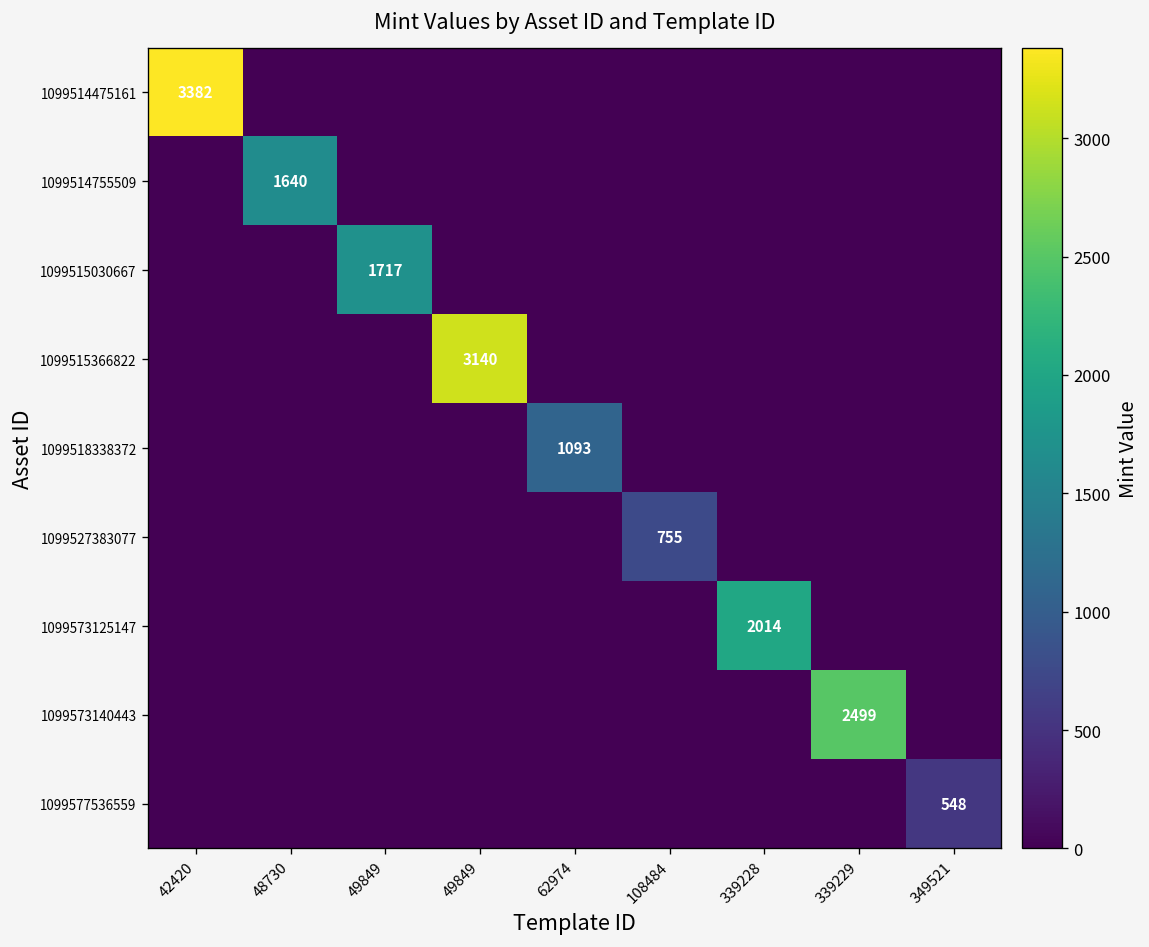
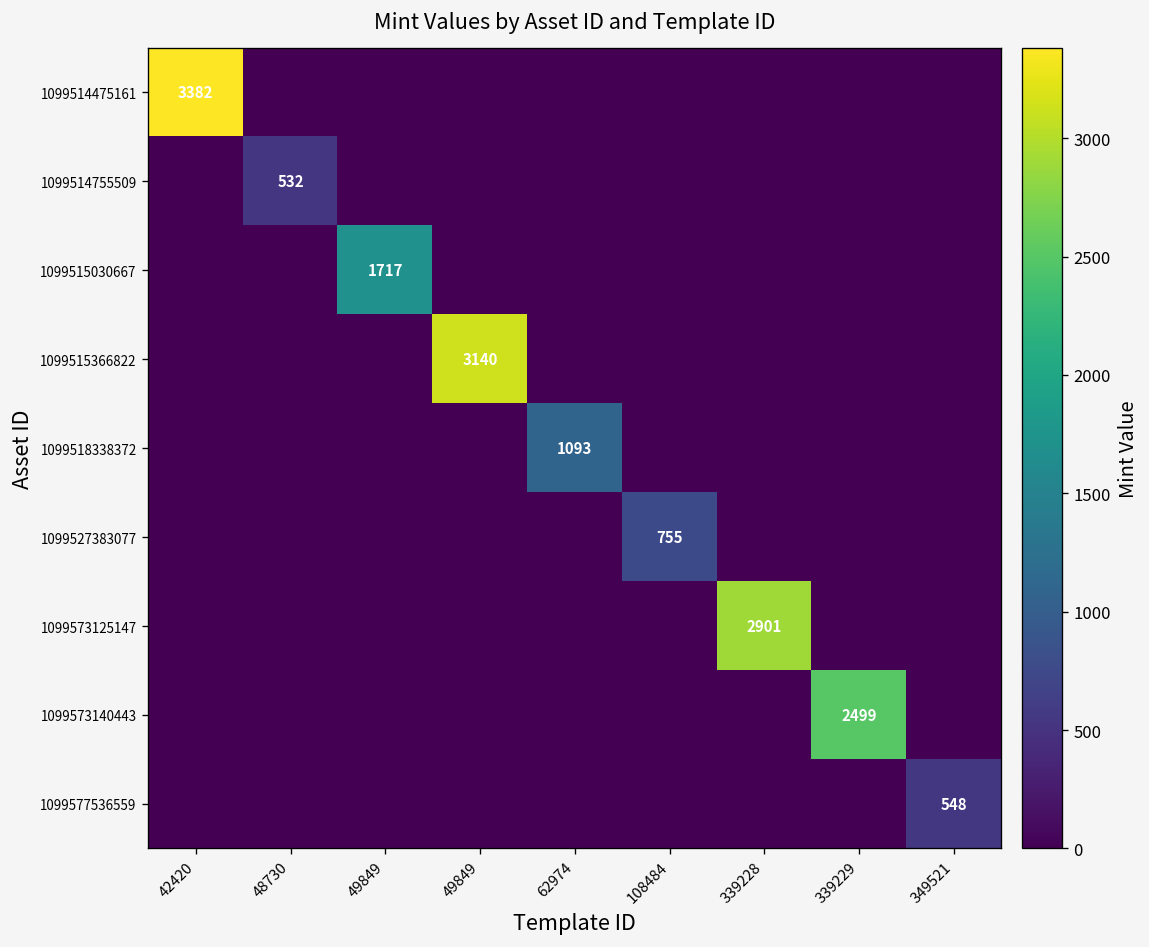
1099514755509, 48730: 1640 -> 532
1099573125147, 339228: 2014 -> 2901
